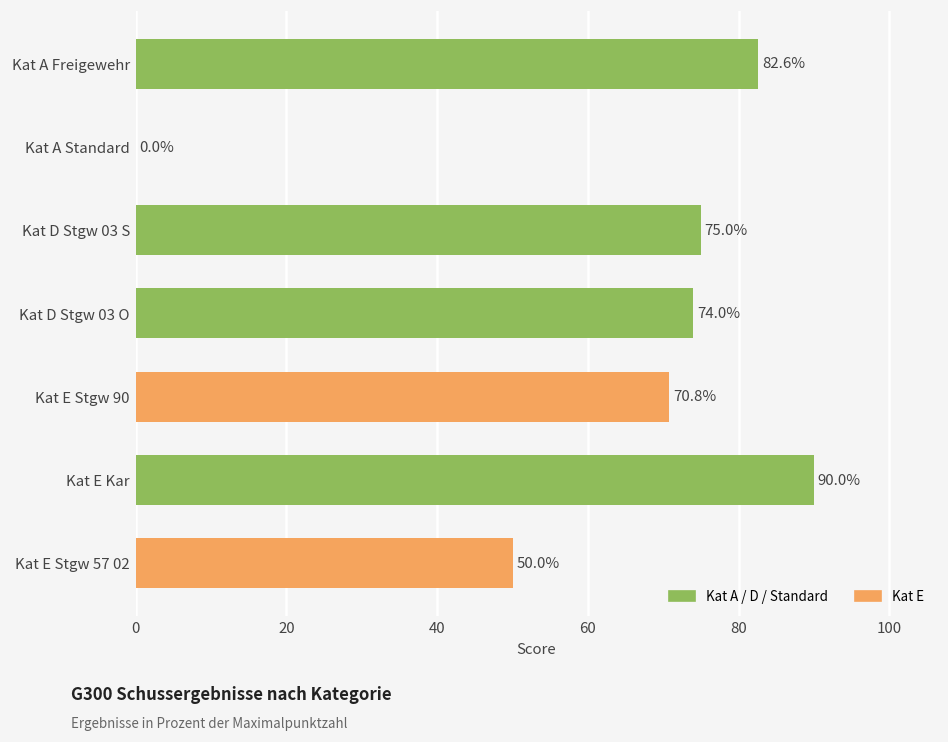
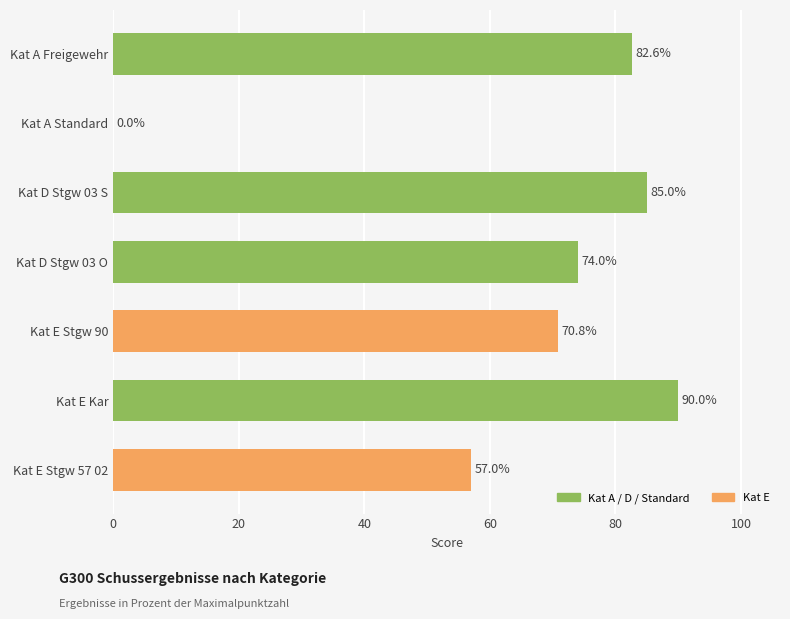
Kat D Stgw 03 S: 75.0% -> 85.0%
Kat E Stgw 57 02: 50.0% -> 57.0%
